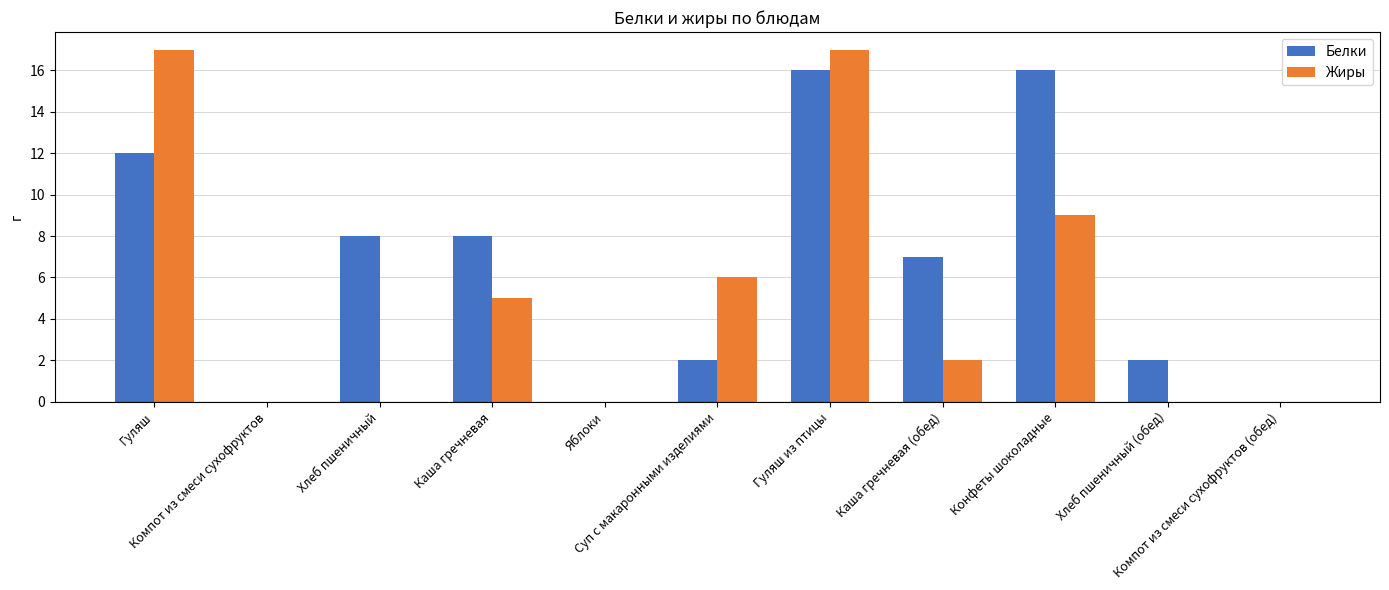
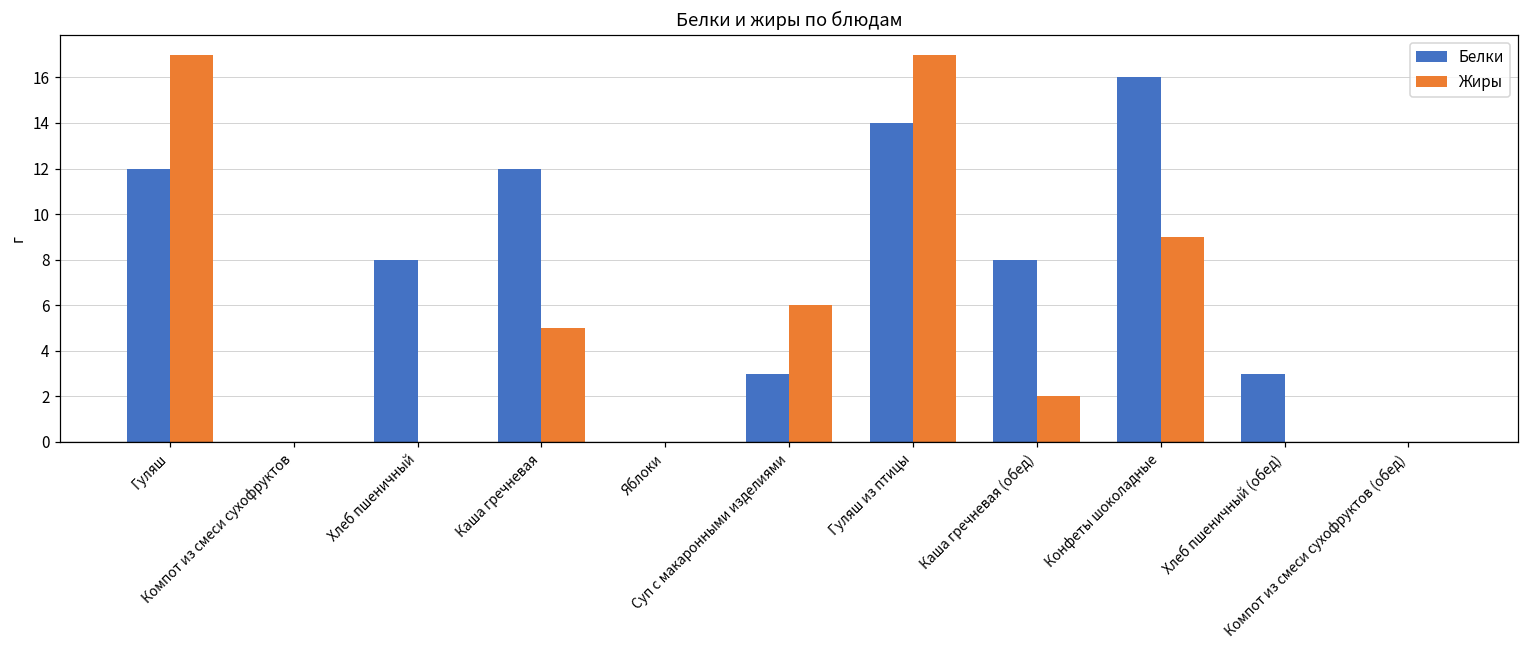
Белки, Каша гречневая: 8 -> 12
Белки, Суп с макаронными изделиями: 2 -> 3
Белки, Гуляш из птицы: 16 -> 14
Белки, Каша гречневая (обед): 7 -> 8
Белки, Хлеб пшеничный (обед): 2 -> 3
